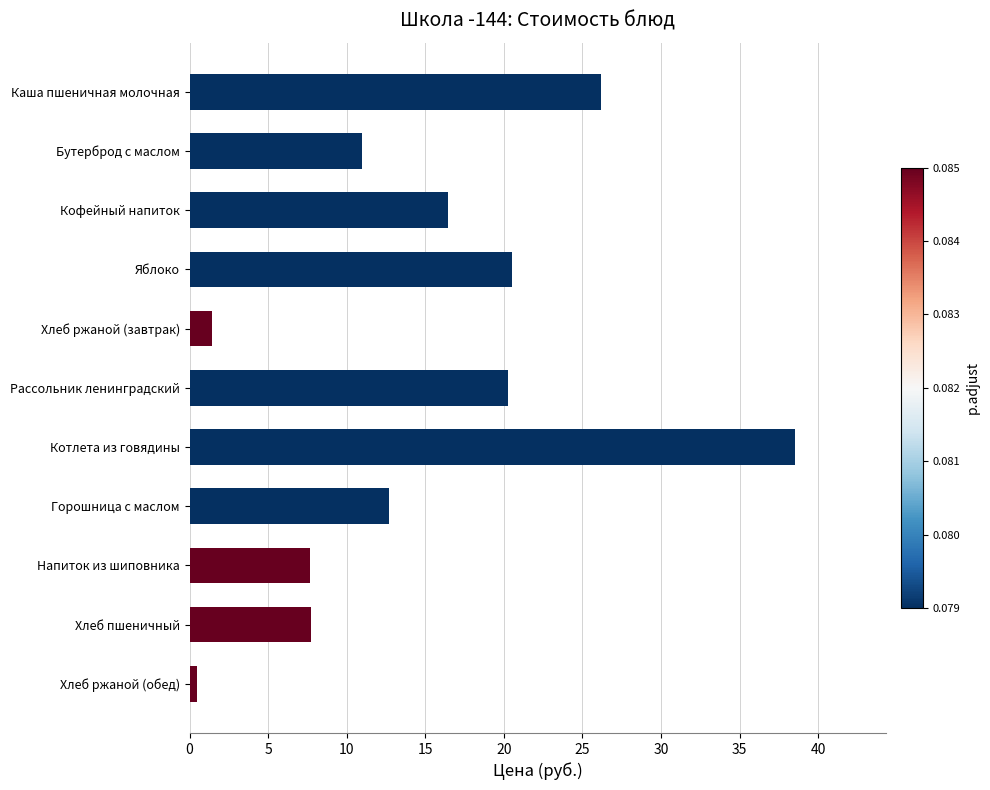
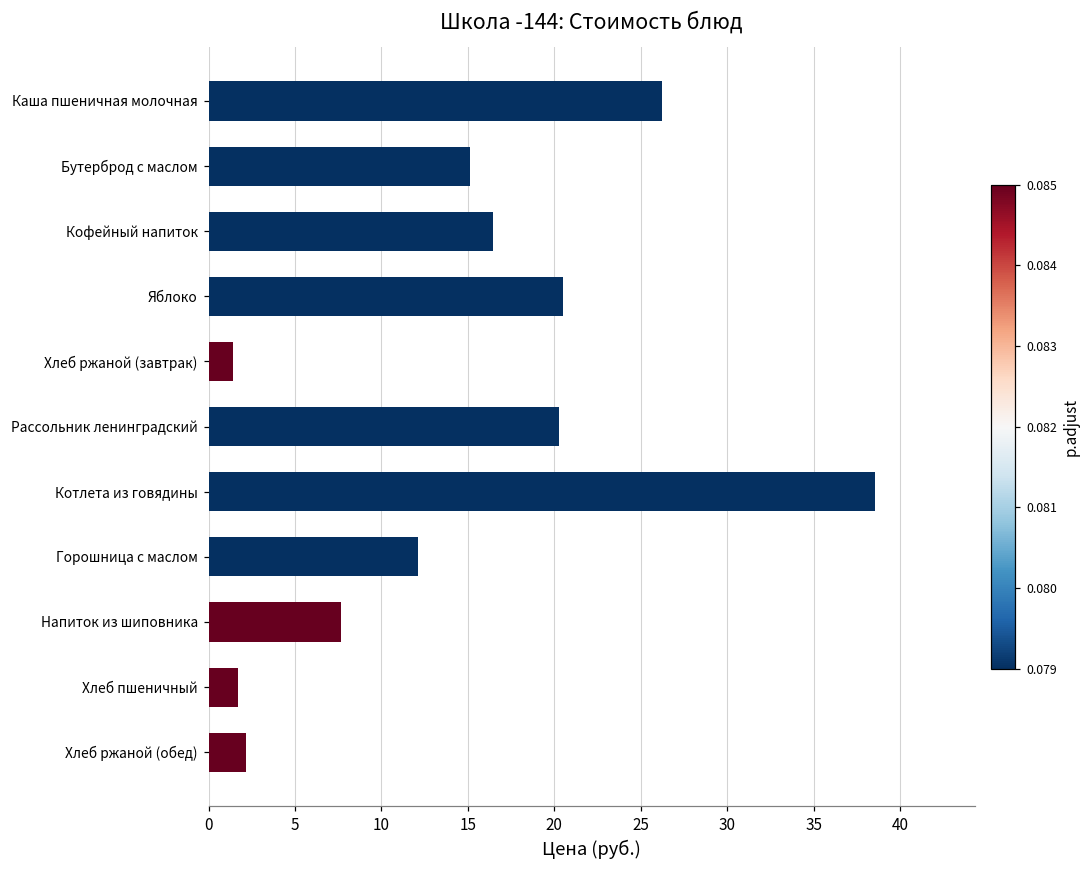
Бутерброд с маслом: 11.0 -> 15.1
Горошница с маслом: 12.7 -> 12.1
Хлеб пшеничный: 7.7 -> 1.7
Хлеб ржаной (обед): 0.5 -> 2.2
